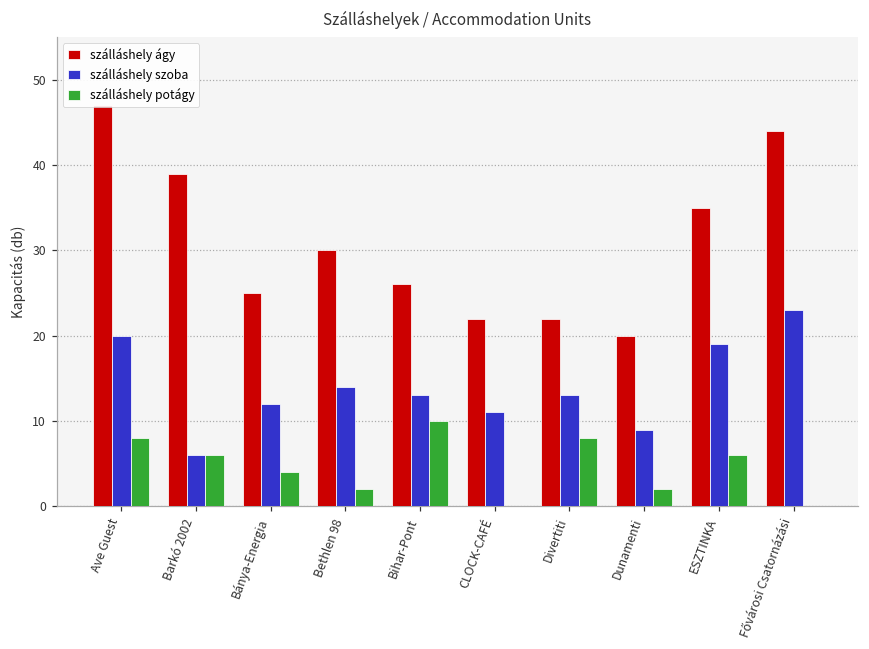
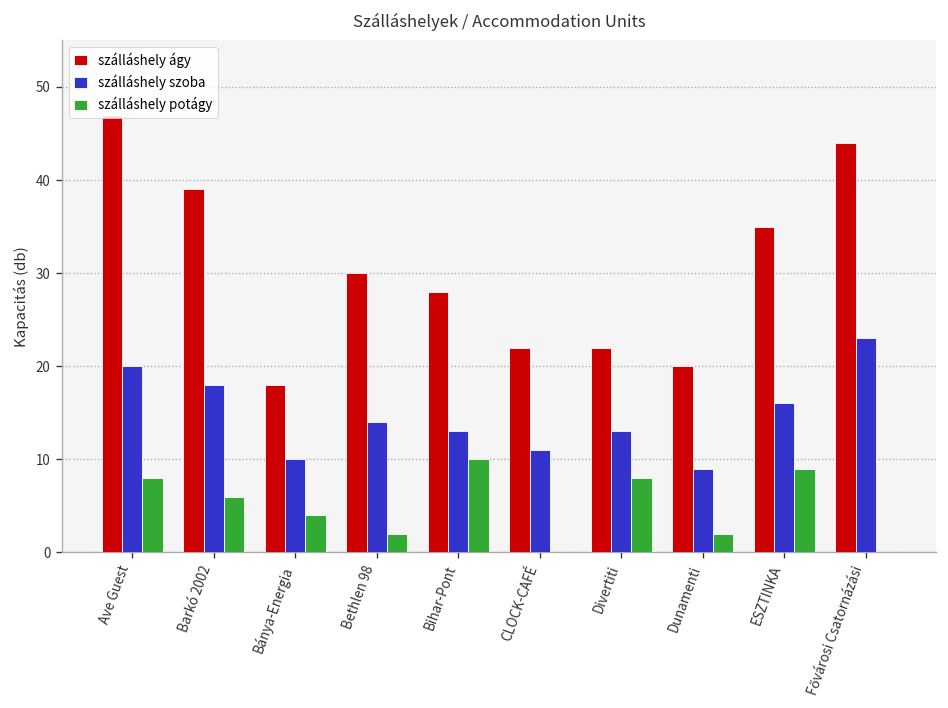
szálláshely szoba, Barkó 2002: 6 -> 18
szálláshely ágy, Bánya-Energia: 25 -> 18
szálláshely szoba, Bánya-Energia: 12 -> 10
szálláshely ágy, Bihar-Pont: 26 -> 28
szálláshely szoba, ESZTINKA: 19 -> 16
szálláshely potágy, ESZTINKA: 6 -> 9
